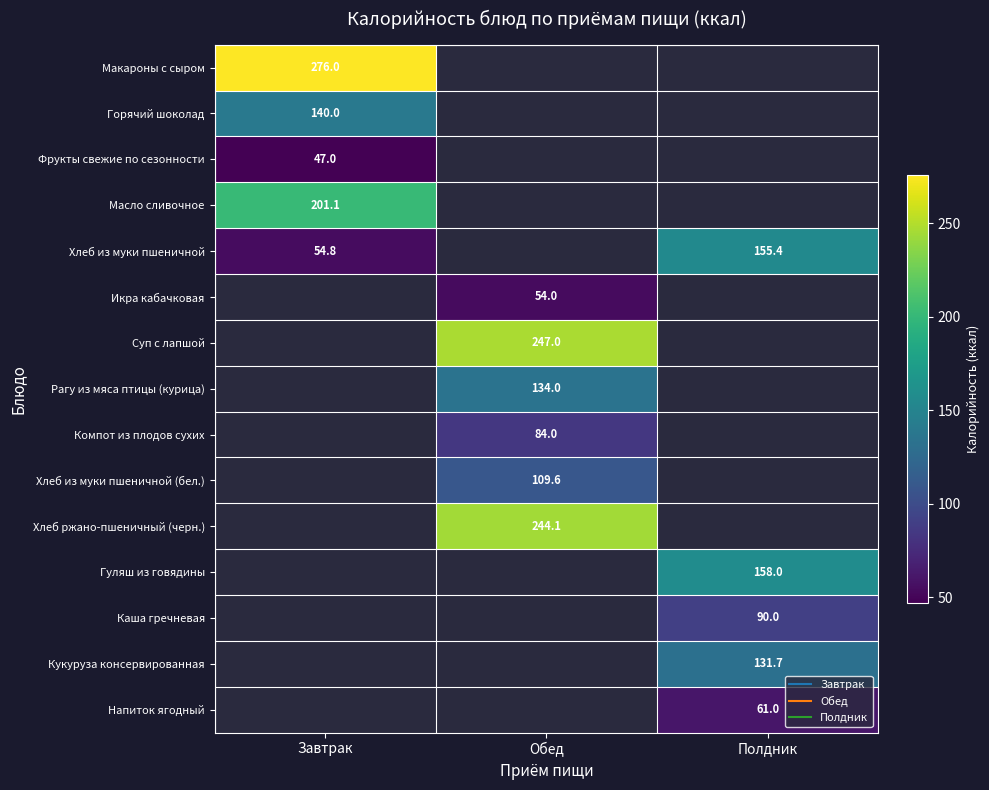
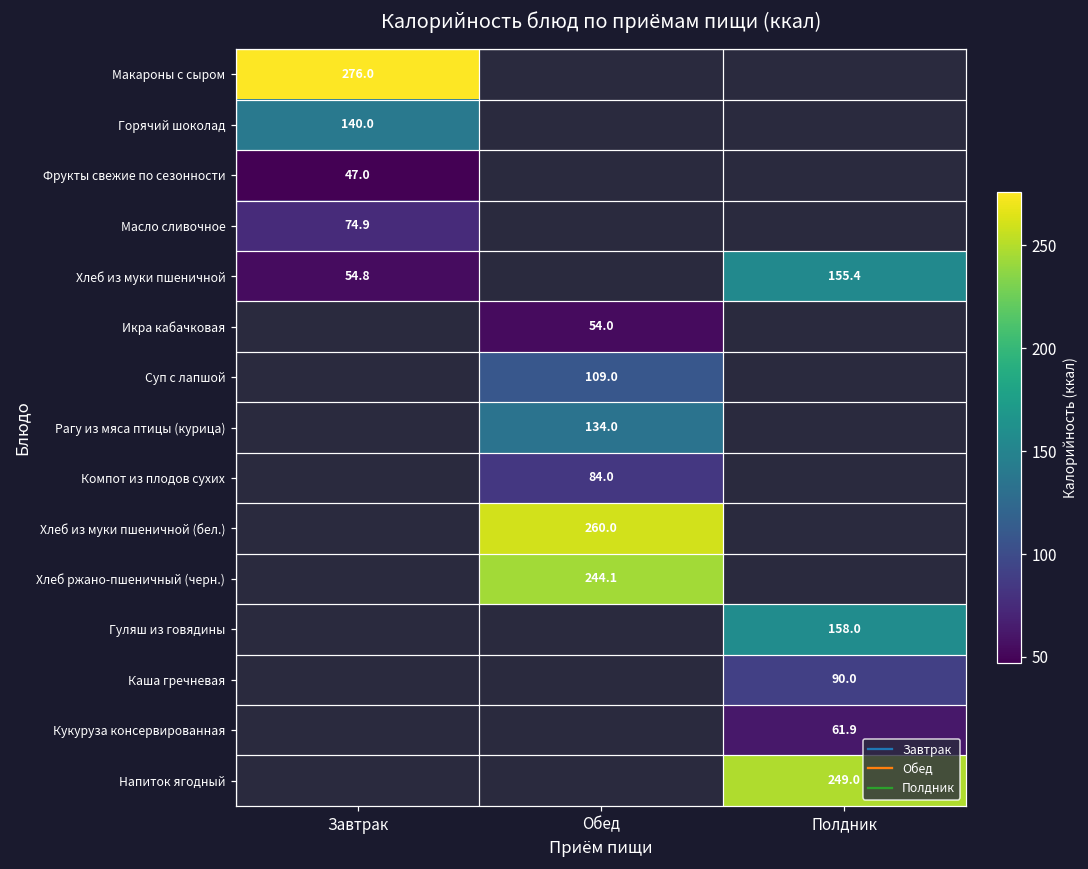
Масло сливочное, Завтрак: 201.1 -> 74.9
Суп с лапшой, Обед: 247.0 -> 109.0
Хлеб из муки пшеничной (бел.), Обед: 109.6 -> 260.0
Кукуруза консервированная, Полдник: 131.7 -> 61.9
Напиток ягодный, Полдник: 61.0 -> 249.0
